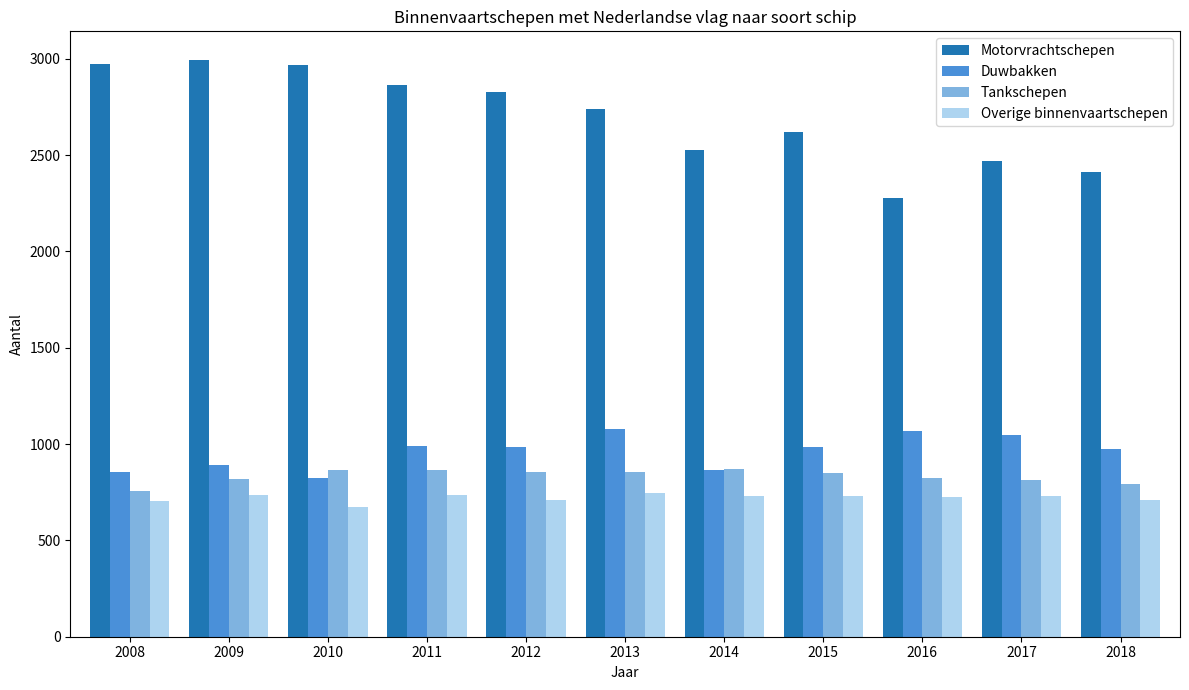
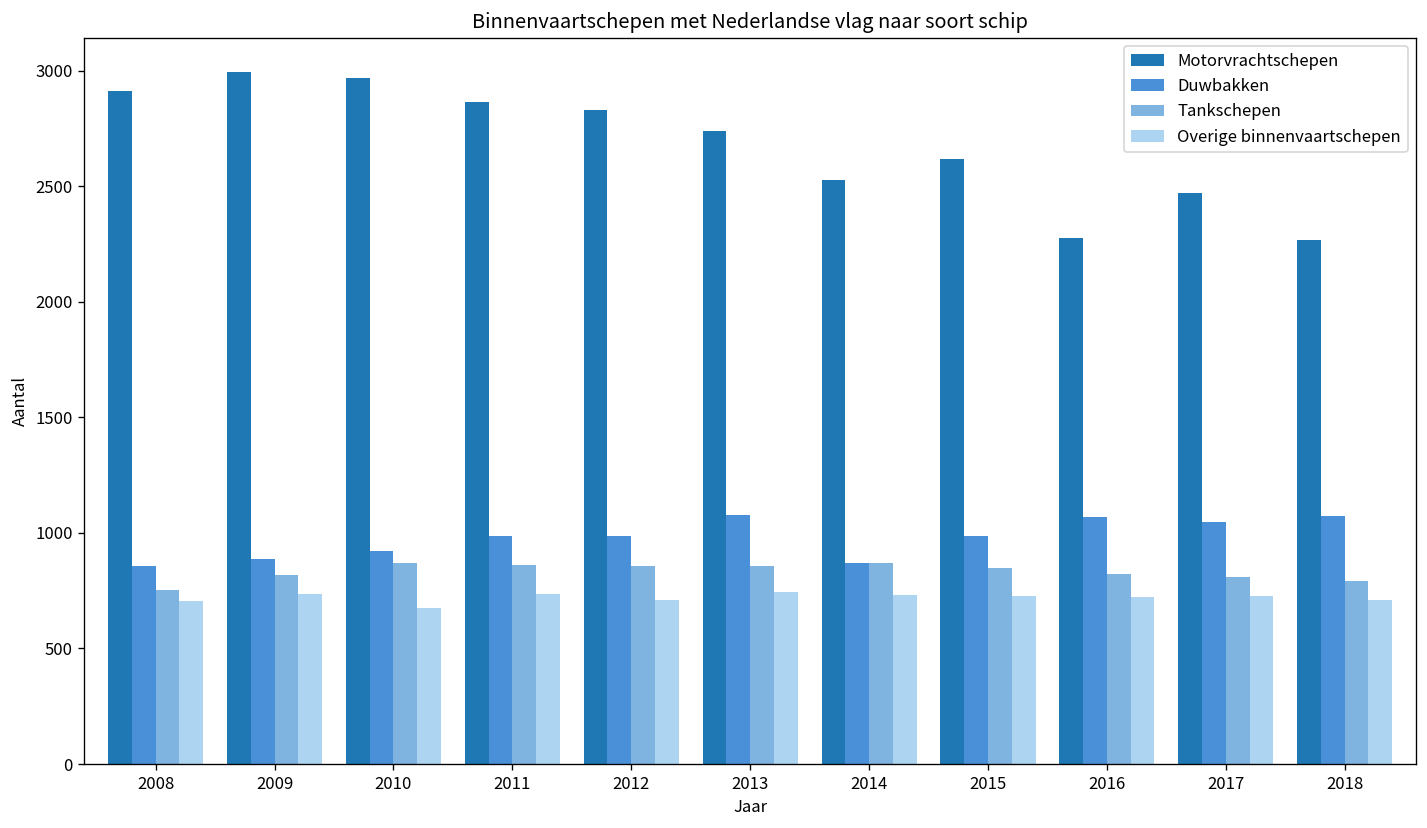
Motorvrachtschepen, 2008: 2970 -> 2910
Duwbakken, 2010: 820 -> 920
Motorvrachtschepen, 2018: 2410 -> 2270
Duwbakken, 2018: 970 -> 1070
